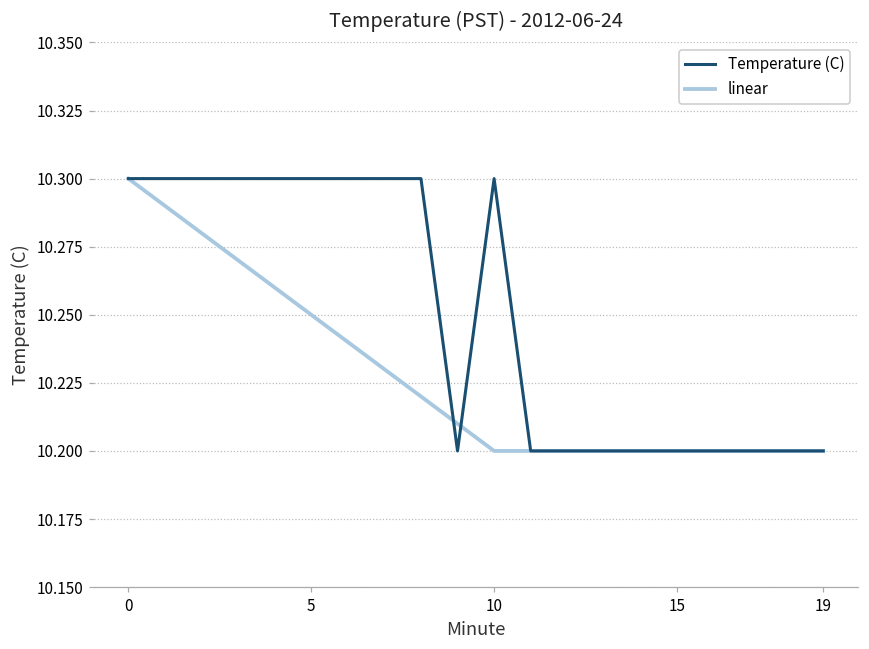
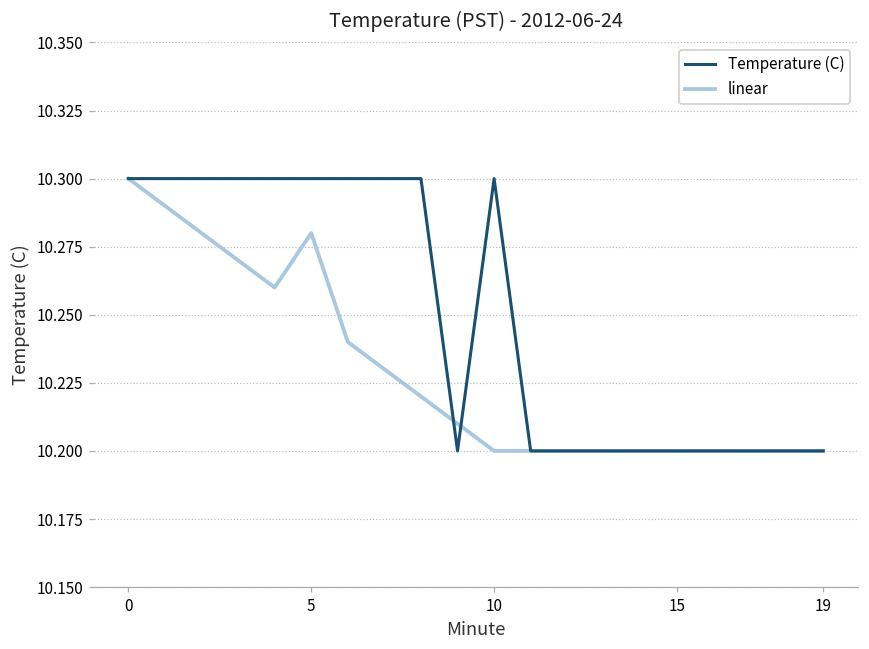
linear, 5: 10.25 -> 10.28
